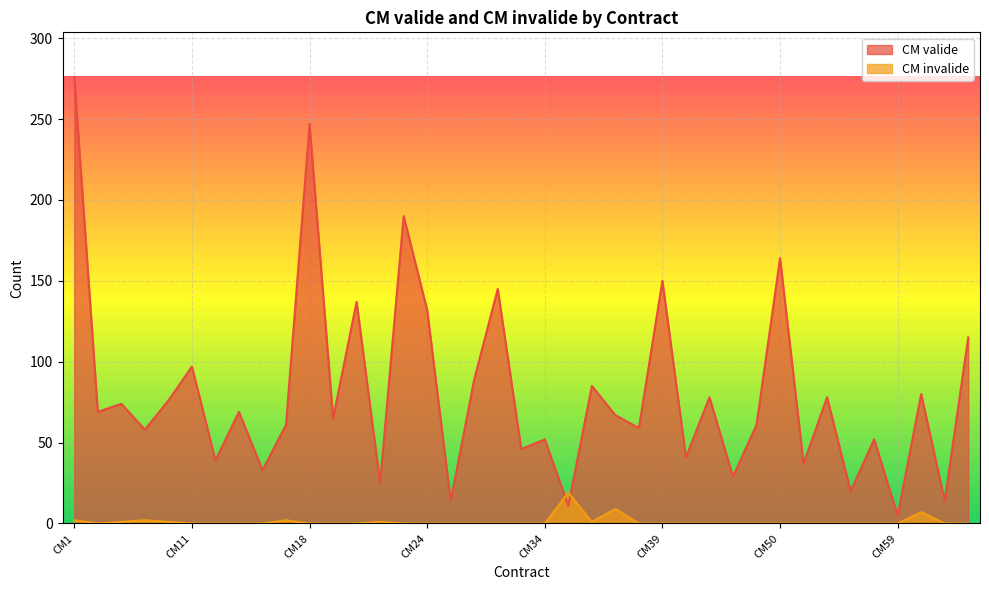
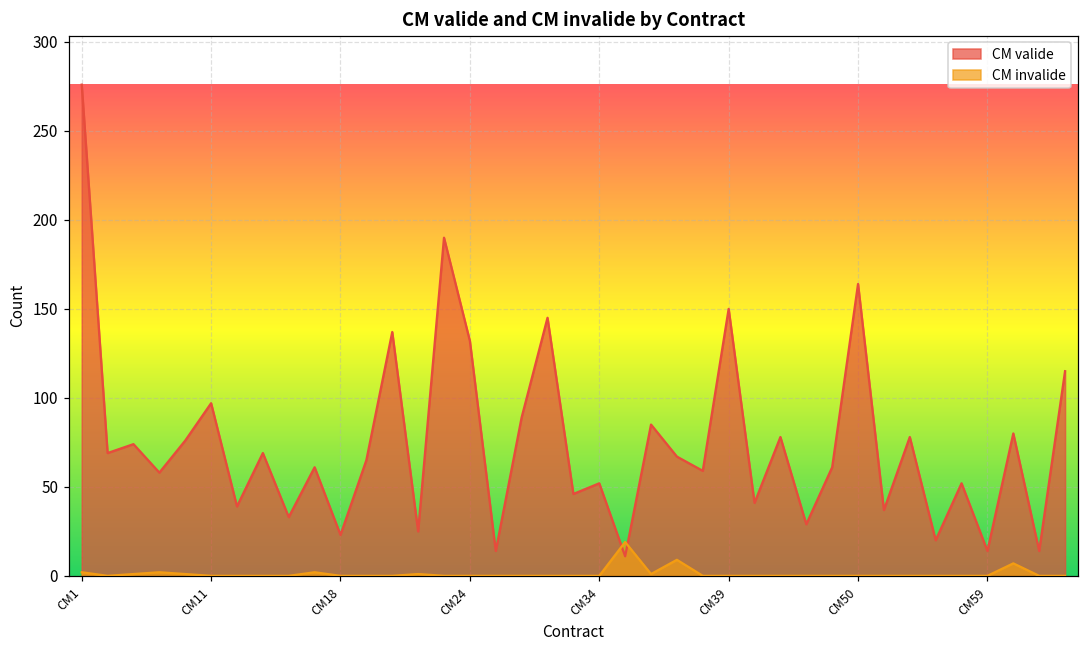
CM valide, CM18: 247 -> 23
CM valide, CM59: 5 -> 14
